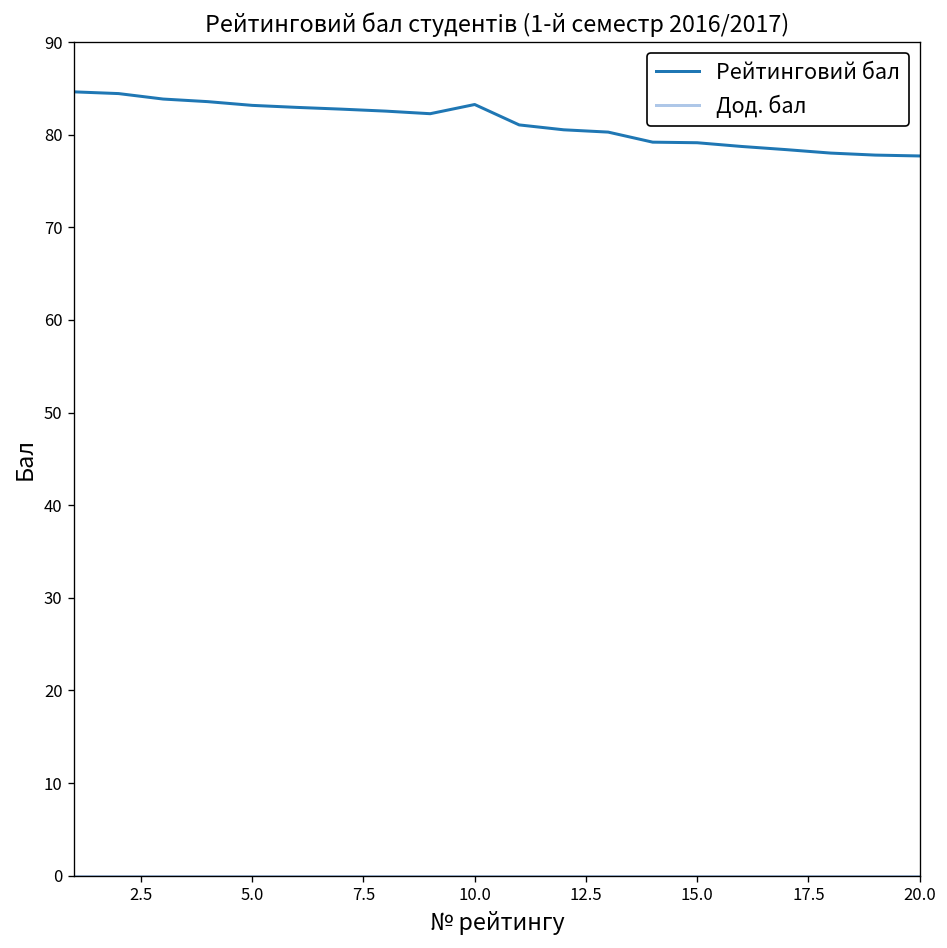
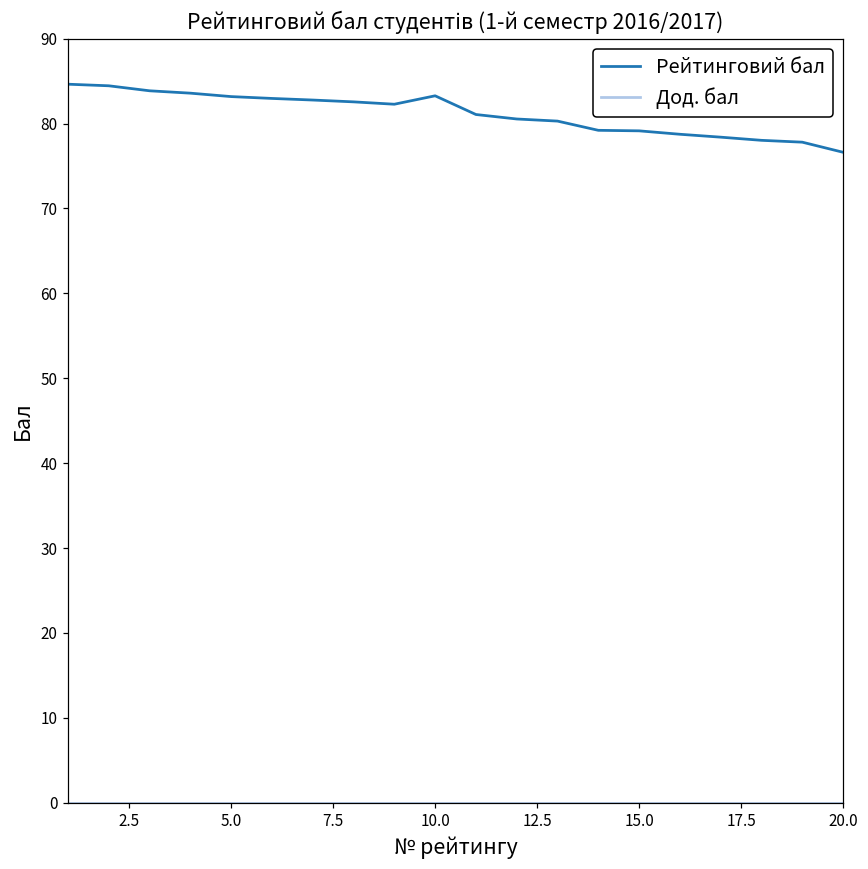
Рейтинговий бал, 20.0: 78 -> 77
